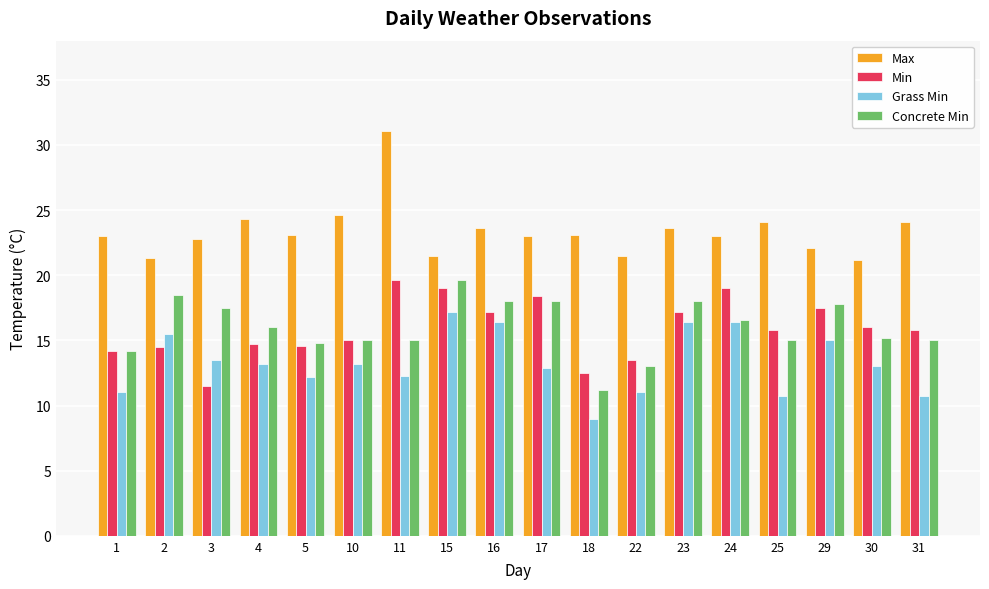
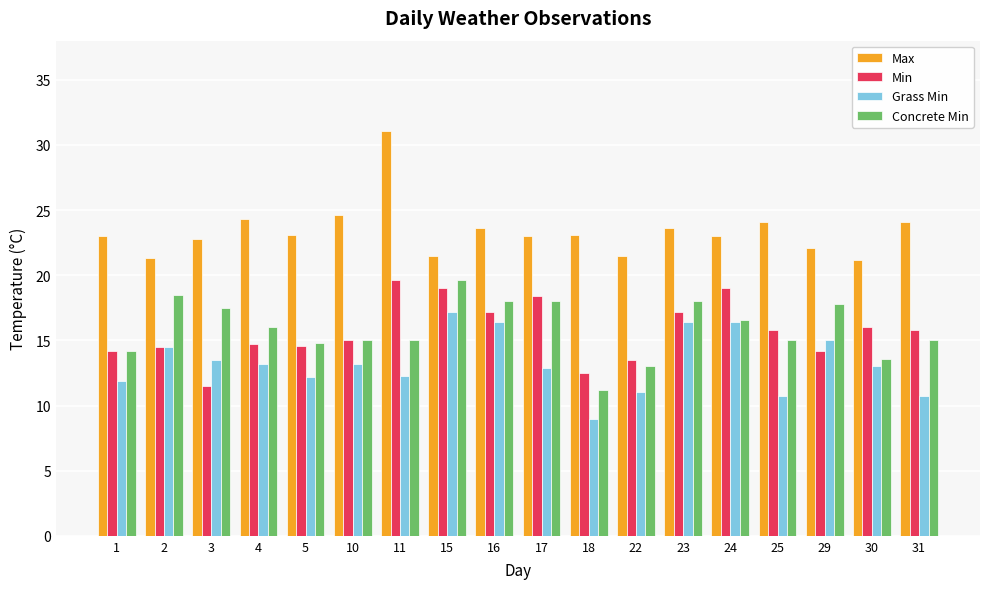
Grass Min, 1: 11.0 -> 11.9
Grass Min, 2: 15.5 -> 14.5
Min, 29: 17.5 -> 14.2
Concrete Min, 30: 15.2 -> 13.6
